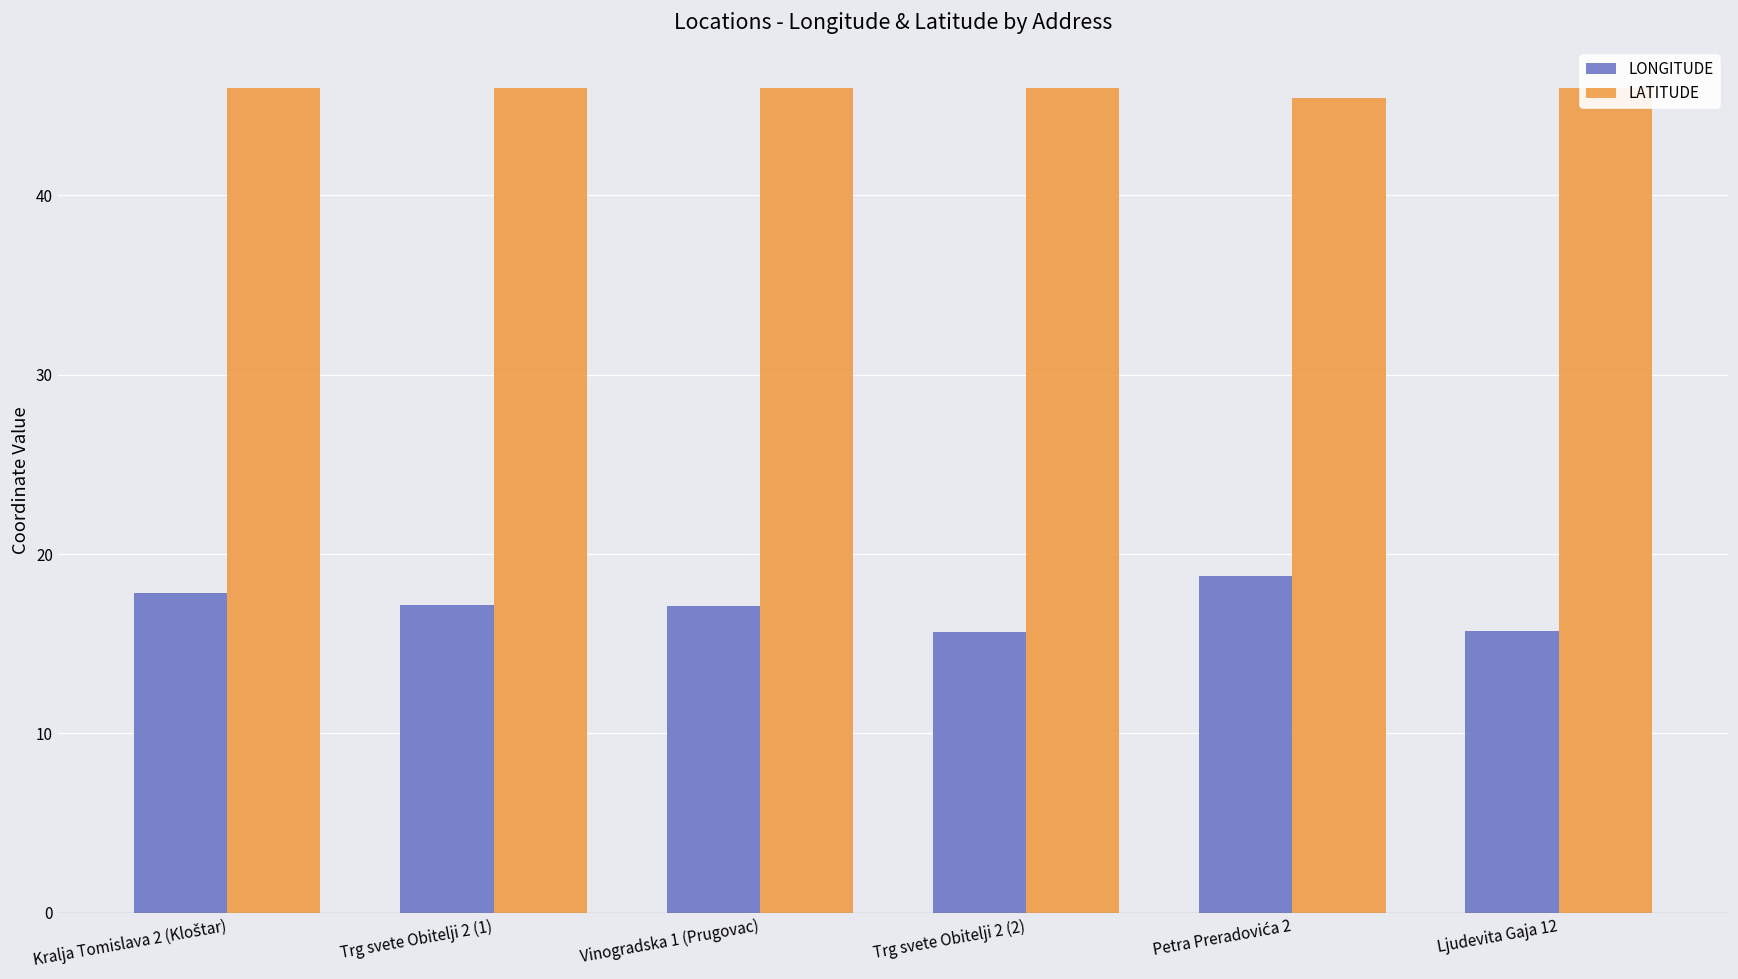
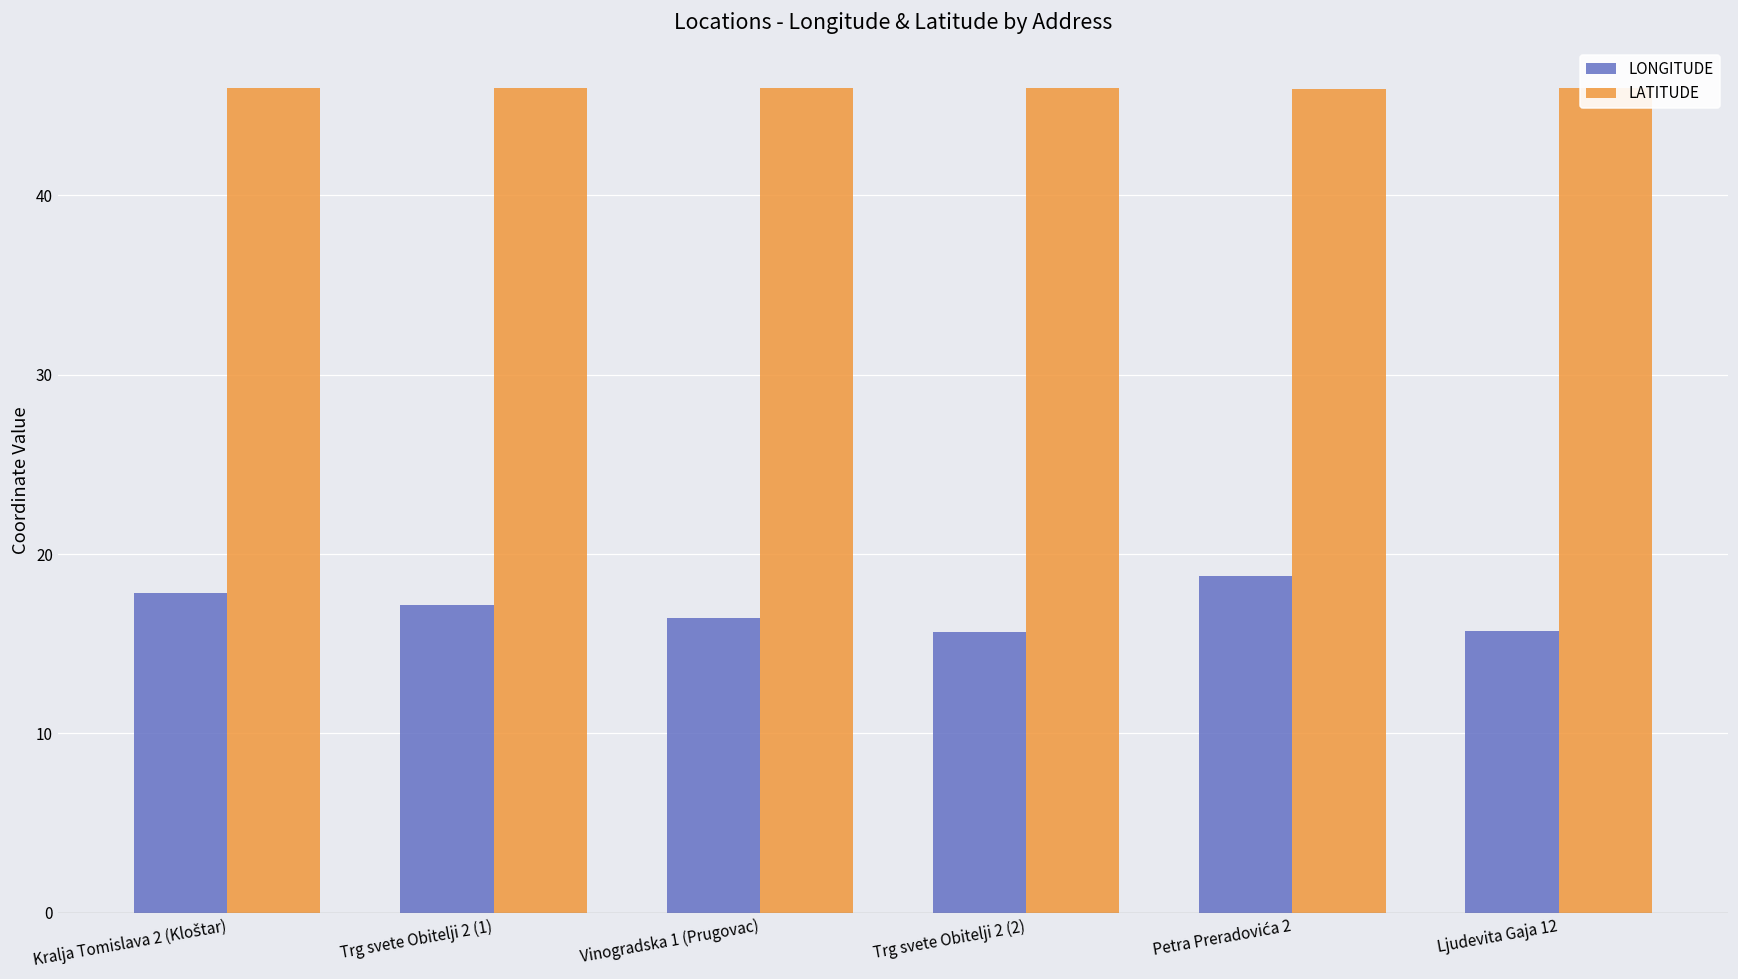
LONGITUDE, Vinogradska 1 (Prugovac): 17.1 -> 16.4
LATITUDE, Petra Preradovića 2: 45.4 -> 45.9
